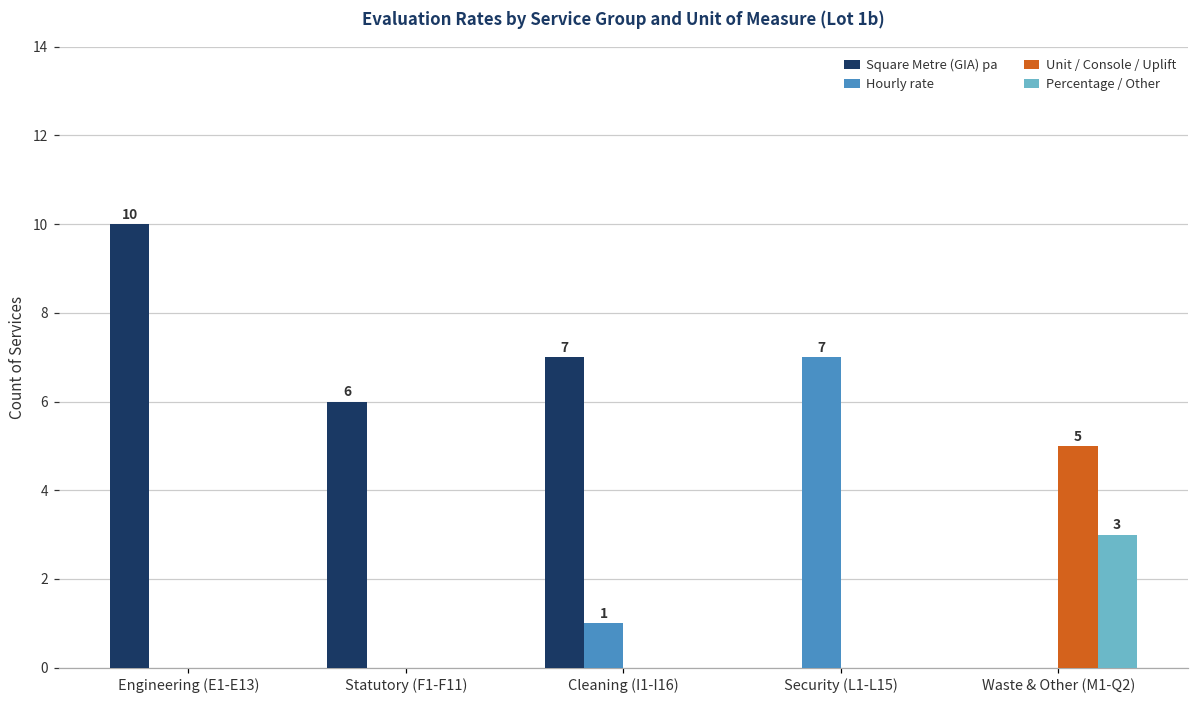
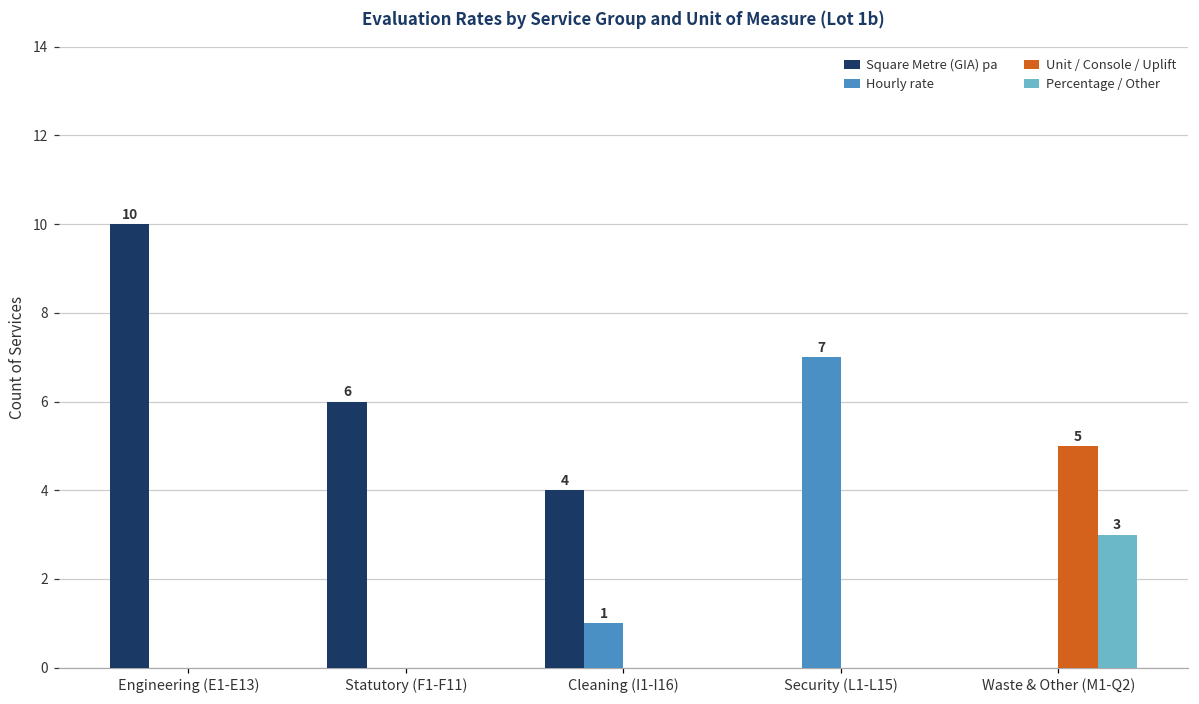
Square Metre (GIA) pa, Cleaning (I1-I16): 7 -> 4
